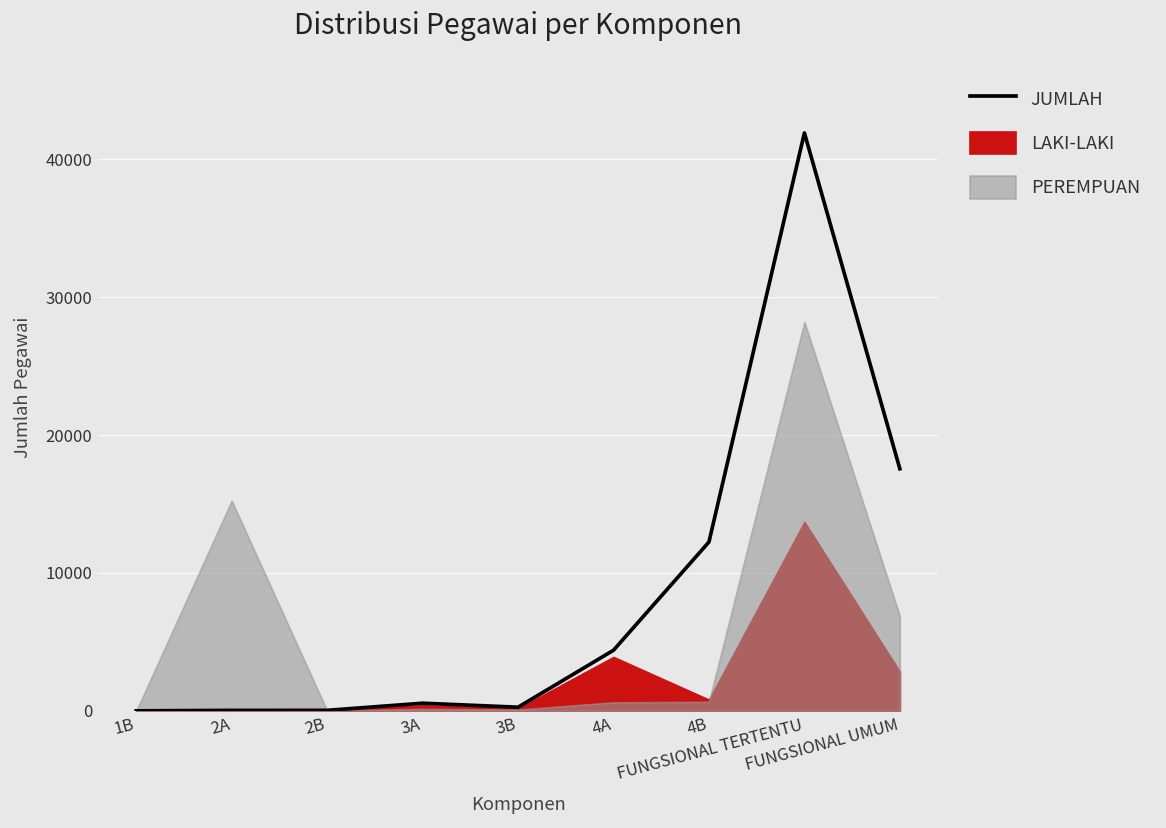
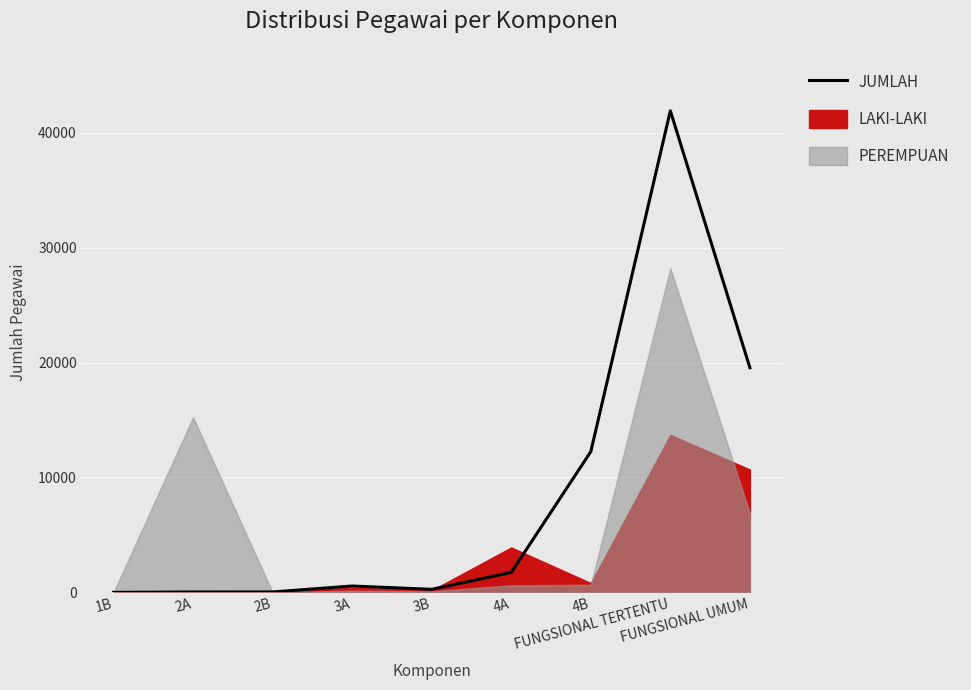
JUMLAH, 4A: 4400 -> 1700
JUMLAH, FUNGSIONAL UMUM: 17500 -> 19500
LAKI-LAKI, FUNGSIONAL UMUM: 2800 -> 10700
